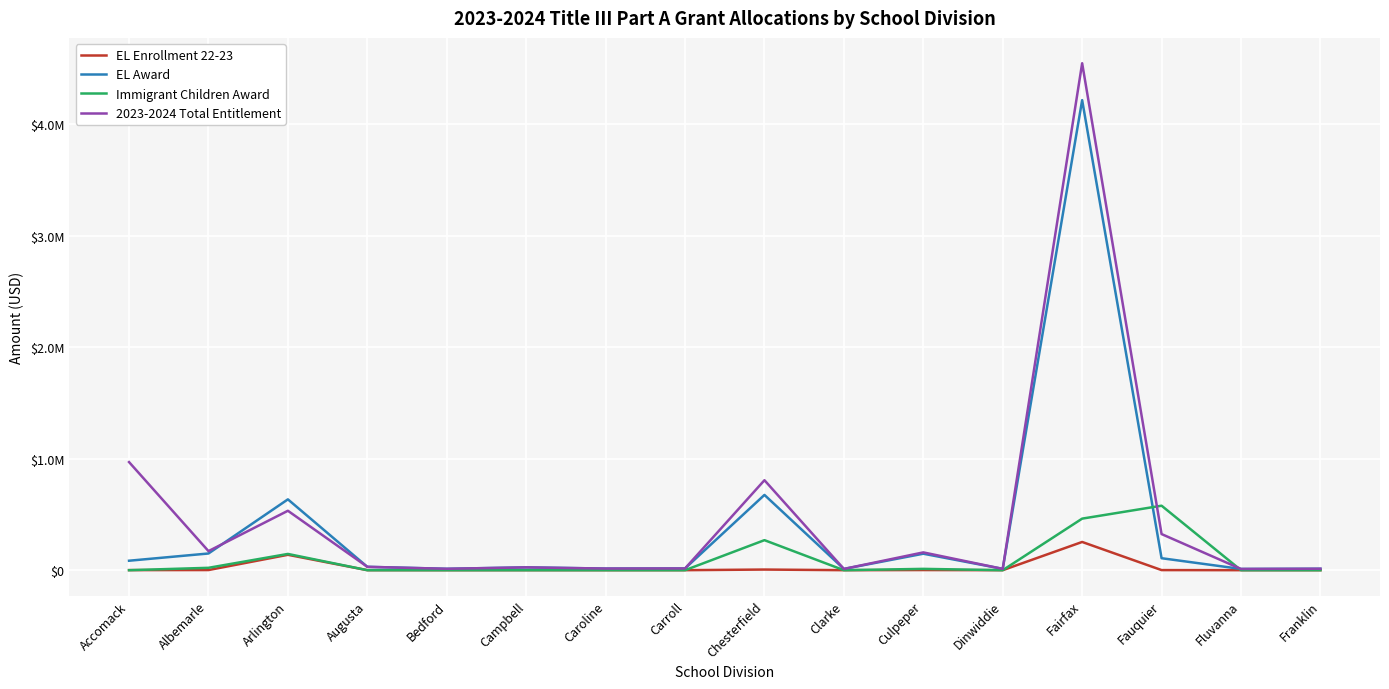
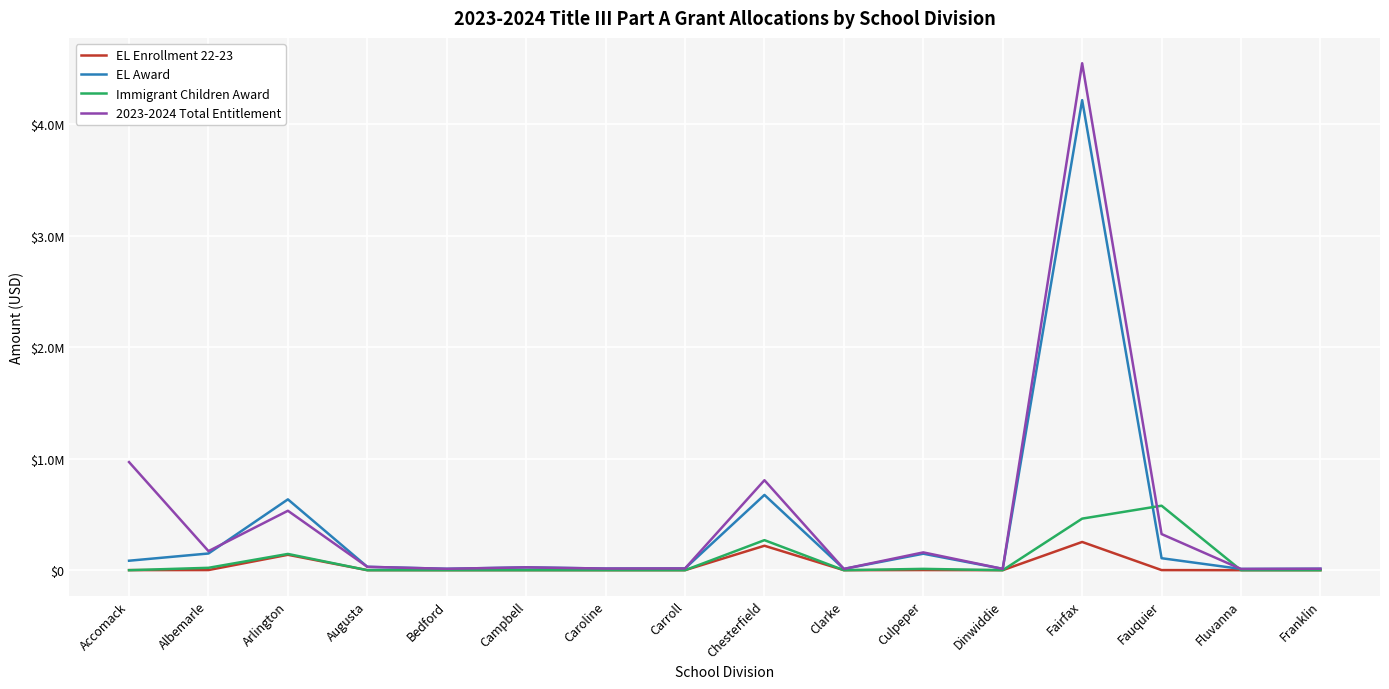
EL Enrollment 22-23, Chesterfield: $10000 -> $220000
